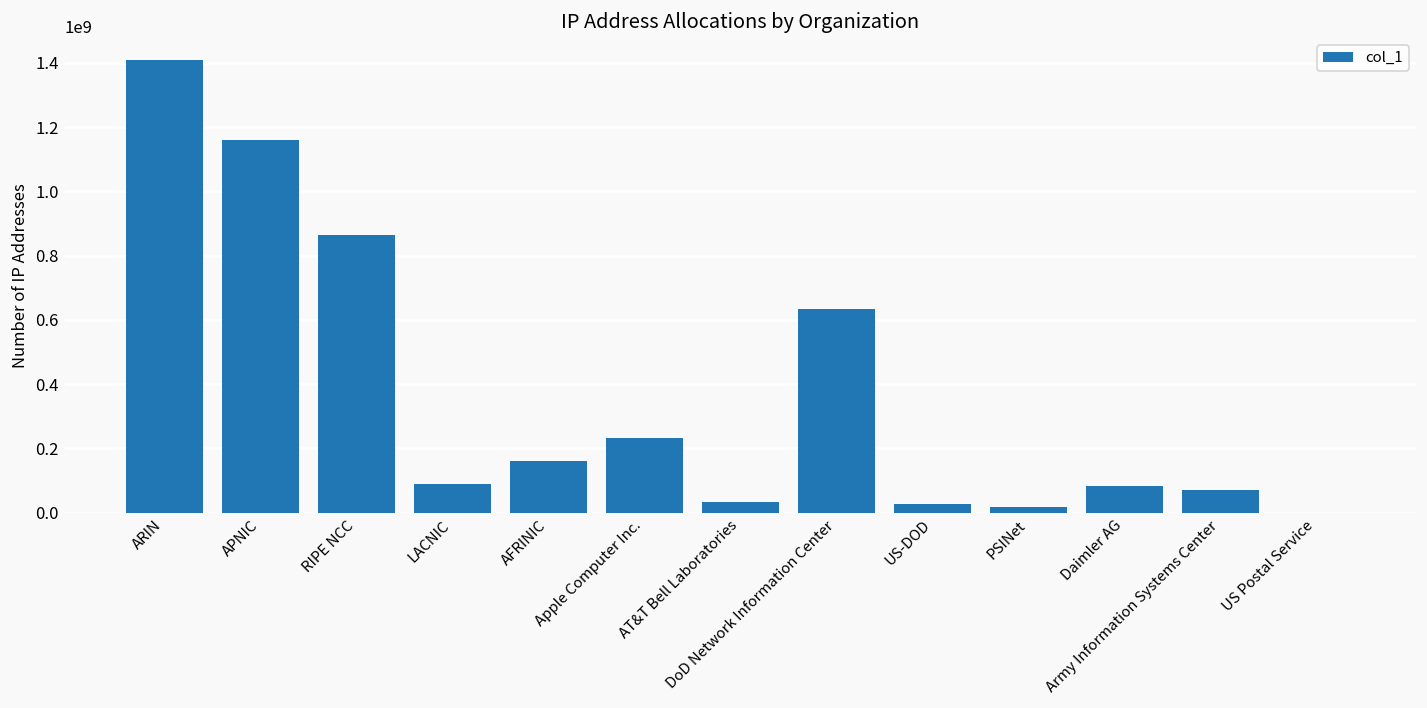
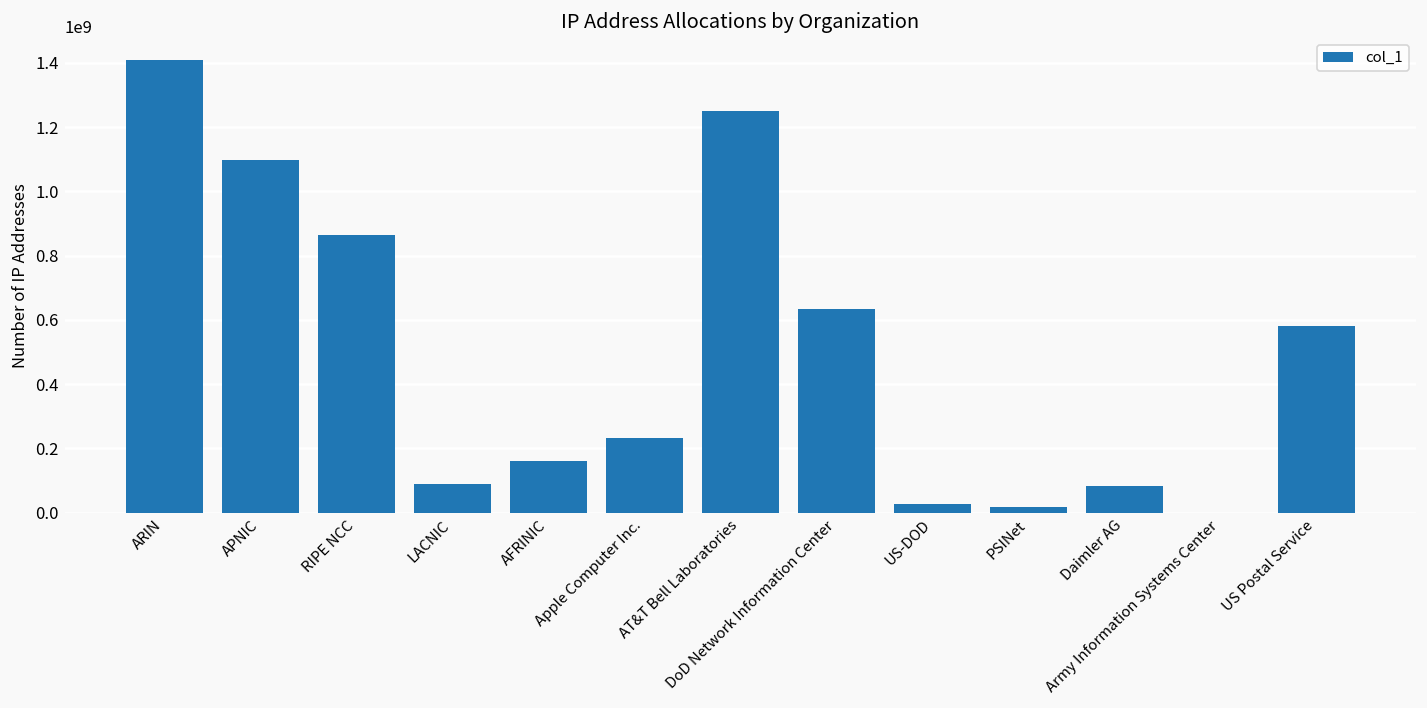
APNIC: 1160000000 -> 1100000000
AT&T Bell Laboratories: 30000000 -> 1250000000
Army Information Systems Center: 70000000 -> 0
US Postal Service: 0 -> 580000000
